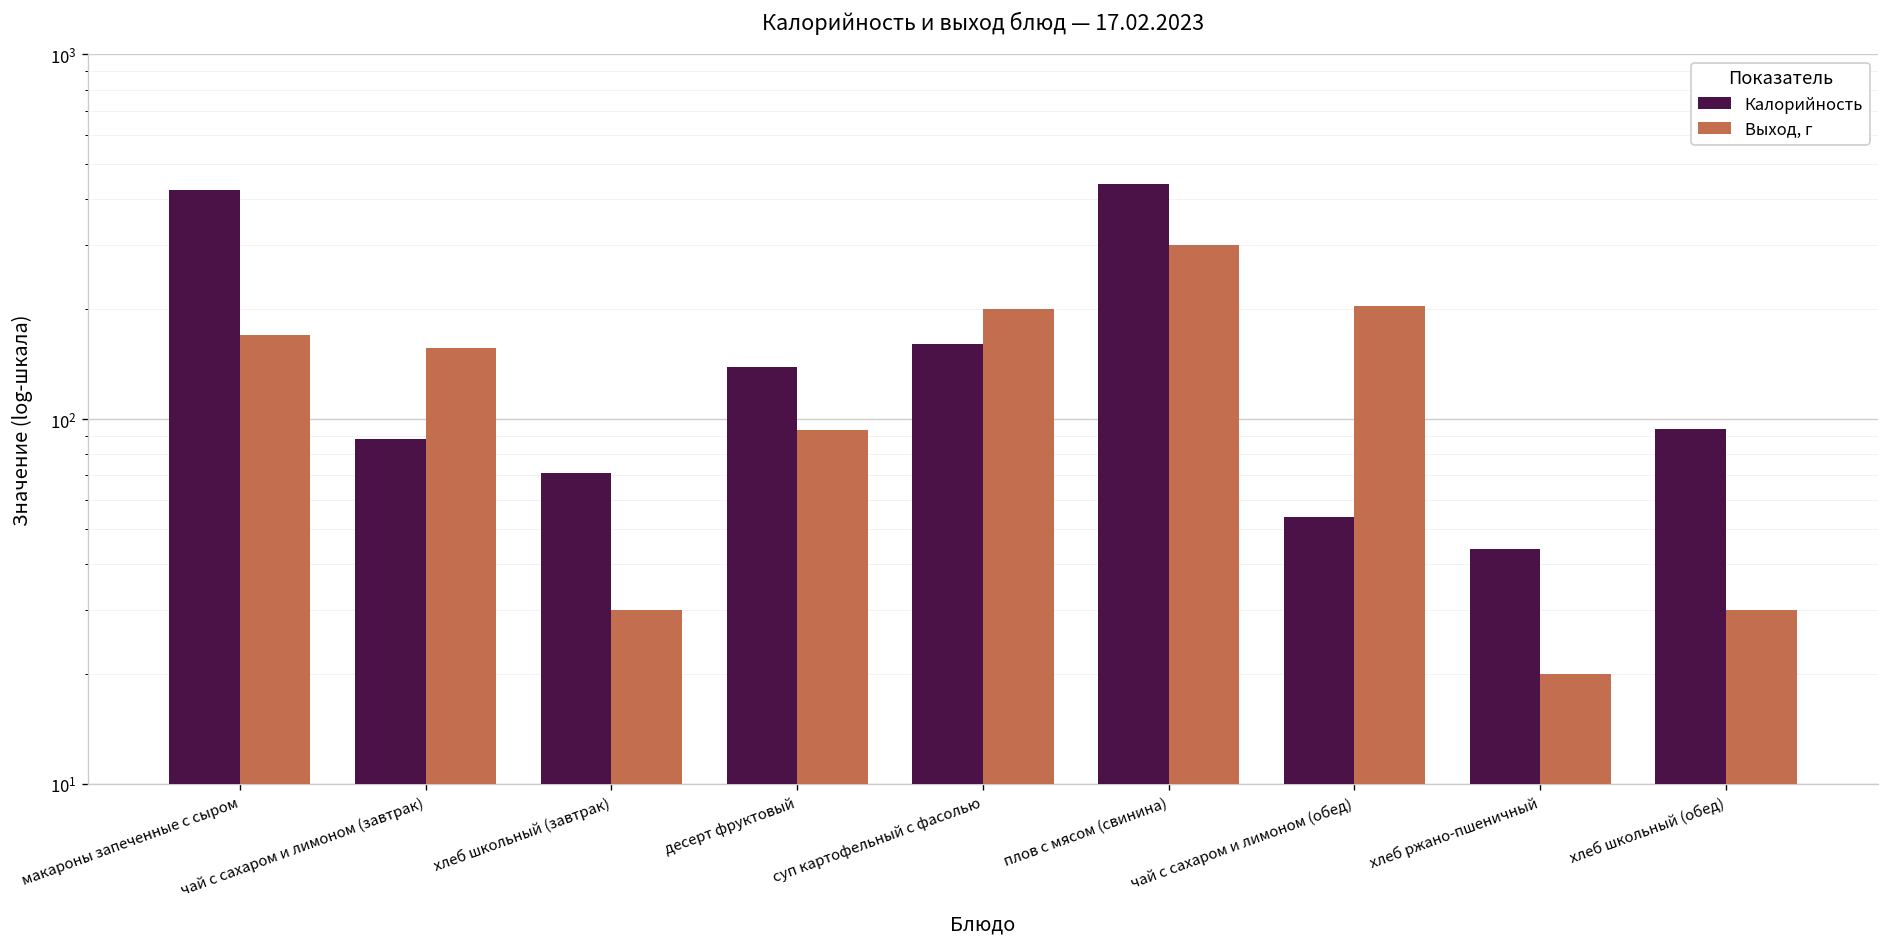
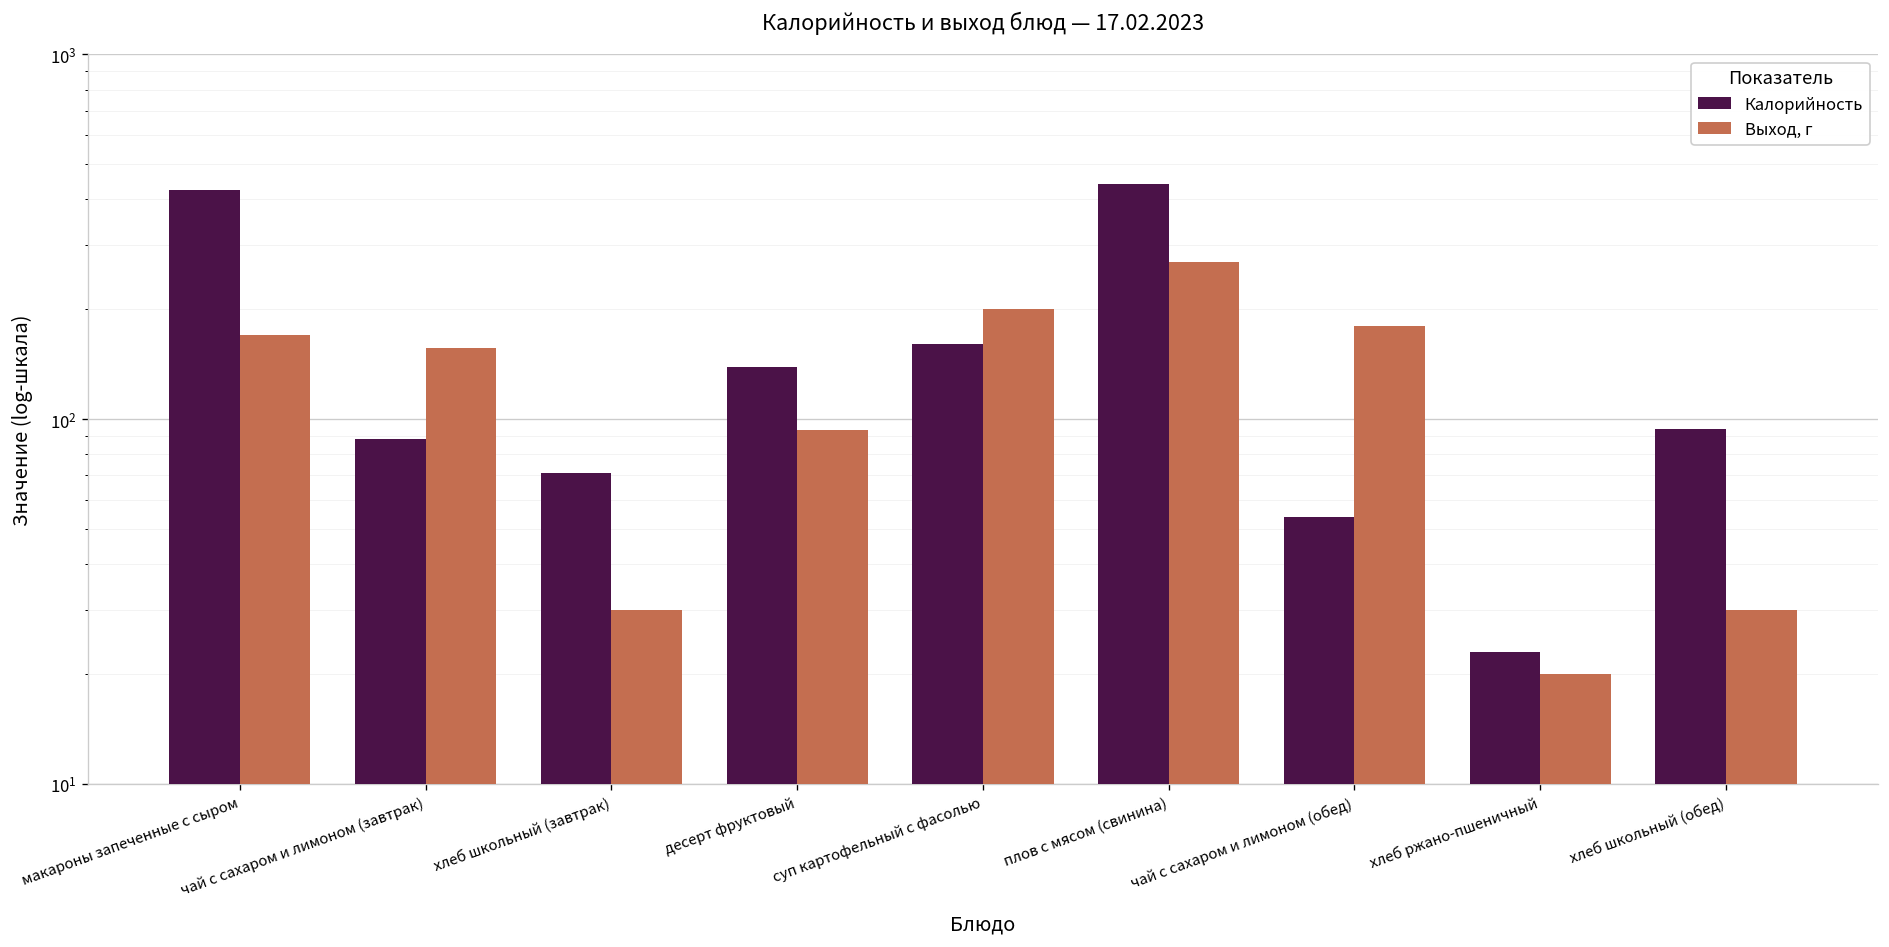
Выход, г, плов с мясом (свинина): 300 -> 270
Выход, г, чай с сахаром и лимоном (обед): 200 -> 180
Калорийность, хлеб ржано-пшеничный: 44 -> 23
